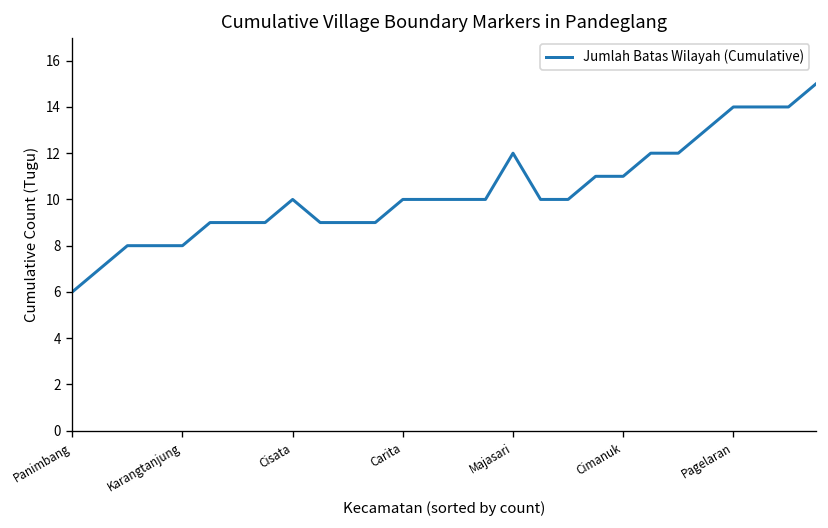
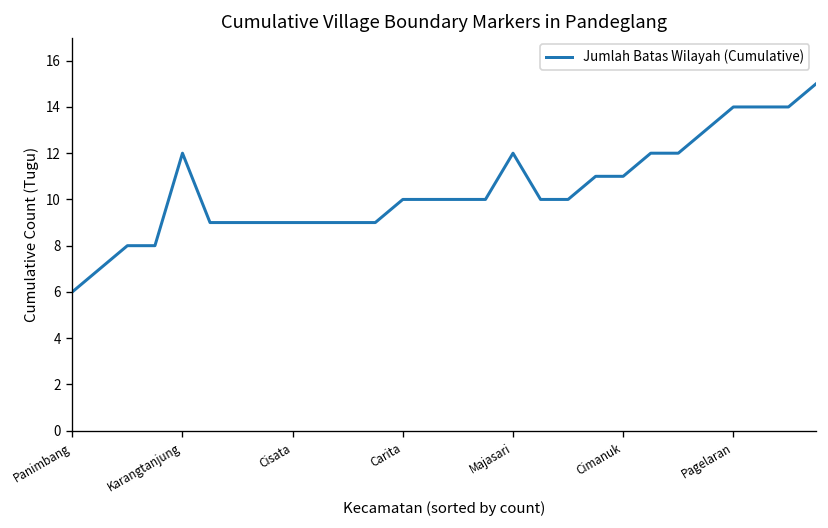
Karangtanjung: 8 -> 12
Cisata: 10 -> 9
